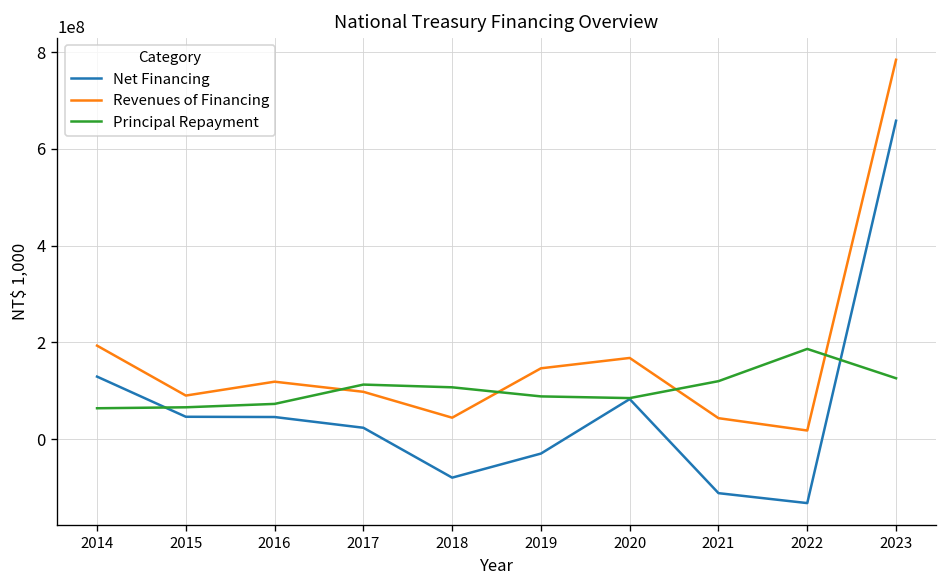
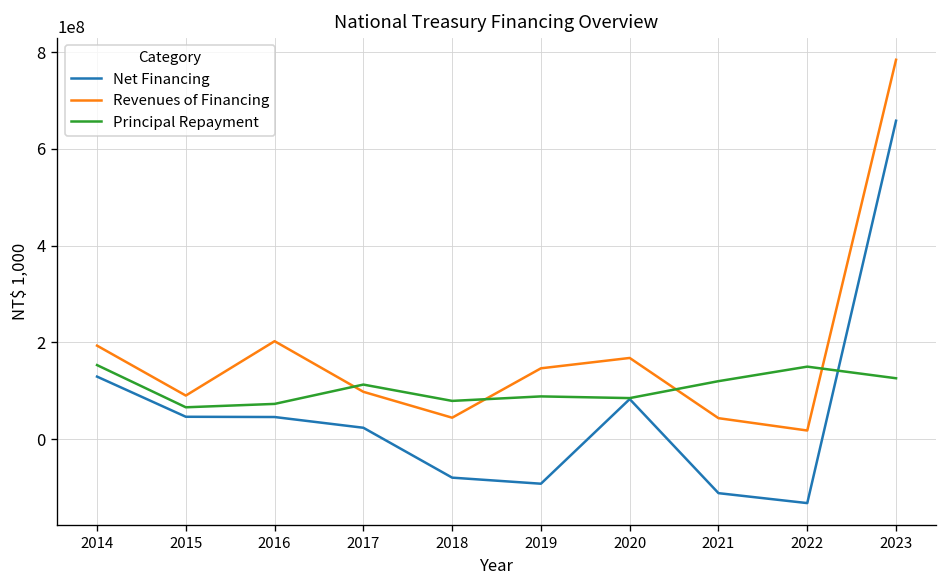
Principal Repayment, 2014: 60000000 -> 150000000
Revenues of Financing, 2016: 120000000 -> 200000000
Principal Repayment, 2018: 110000000 -> 80000000
Net Financing, 2019: -30000000 -> -90000000
Principal Repayment, 2022: 190000000 -> 150000000
